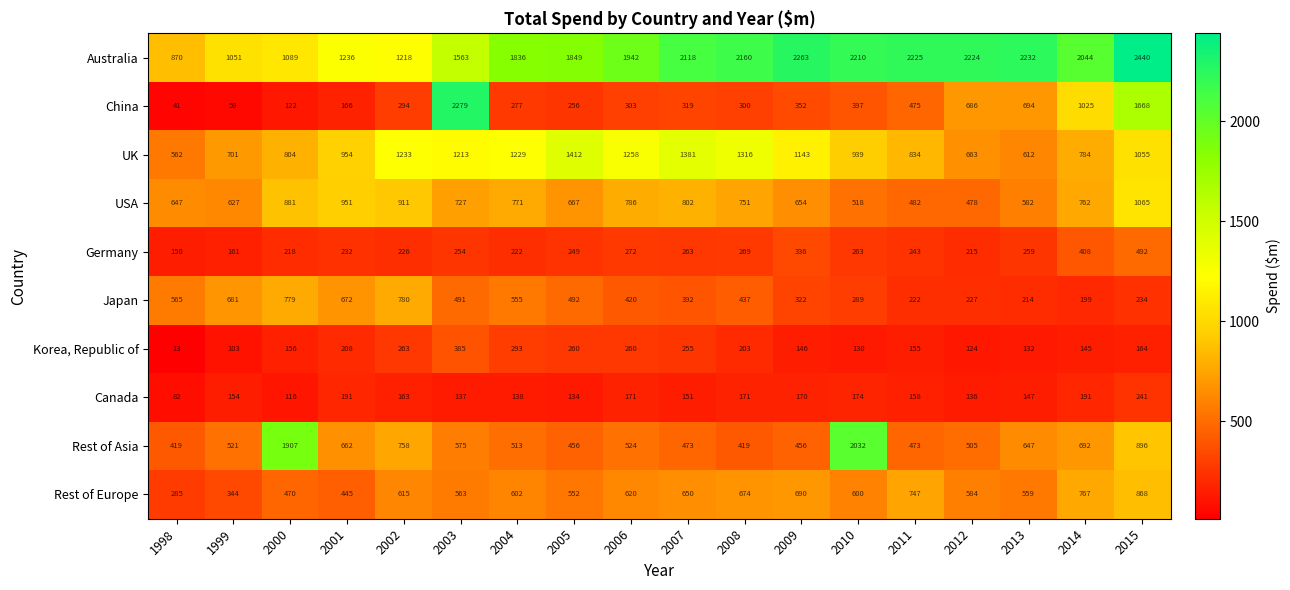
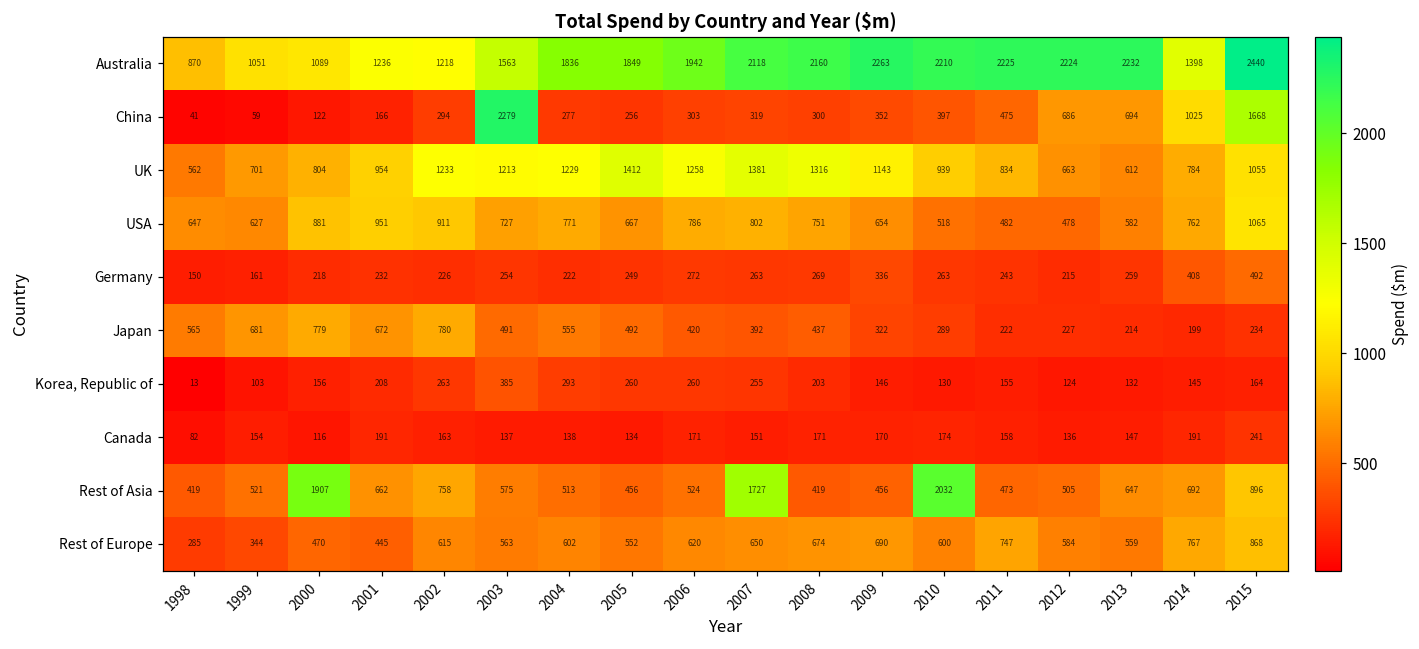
Australia, 2014: 2044 -> 1398
Rest of Asia, 2007: 473 -> 1727
